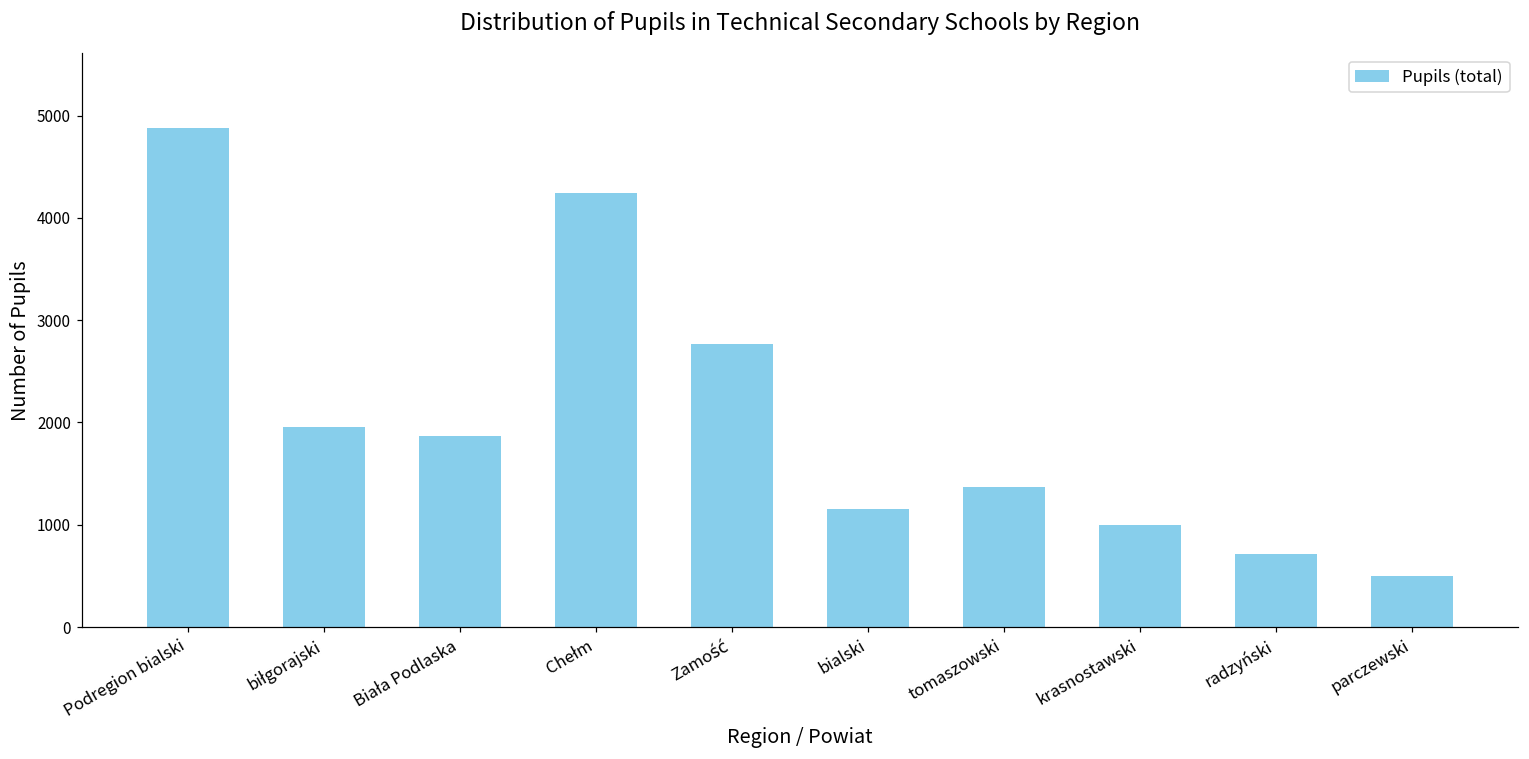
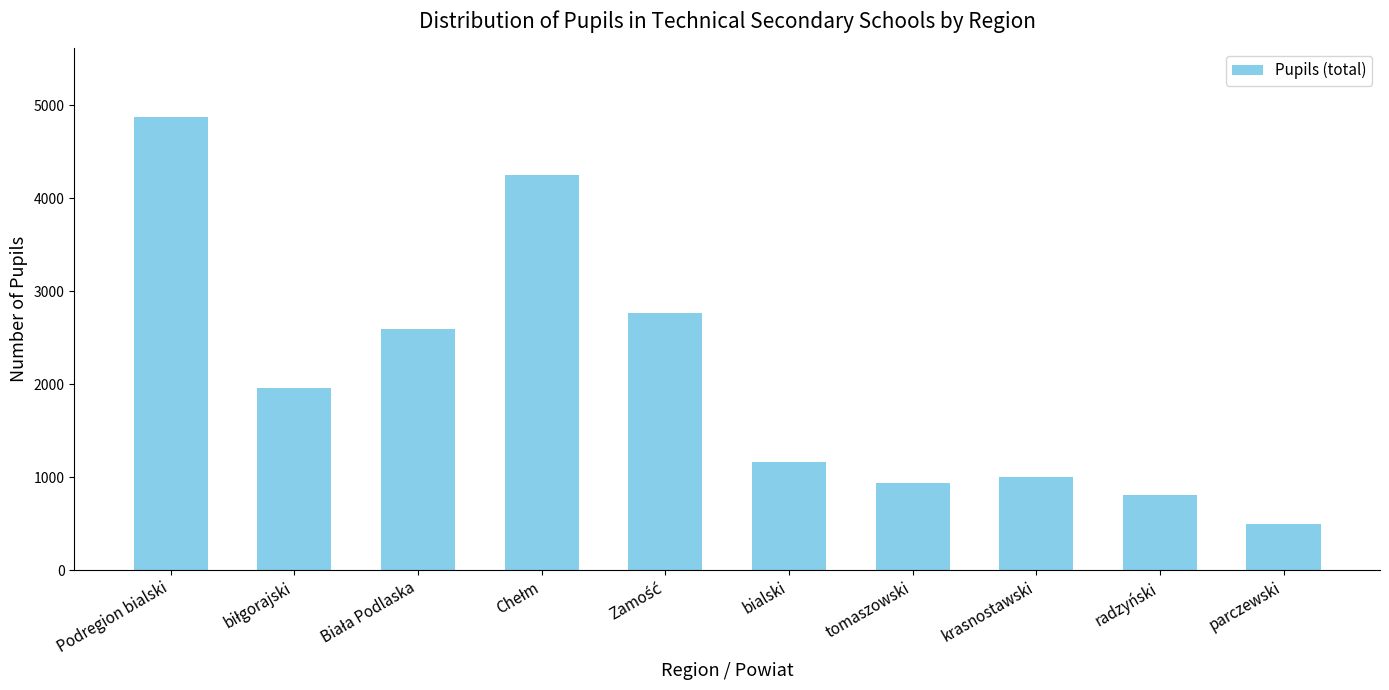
Biała Podlaska: 1900 -> 2600
tomaszowski: 1400 -> 900
radzyński: 700 -> 800
